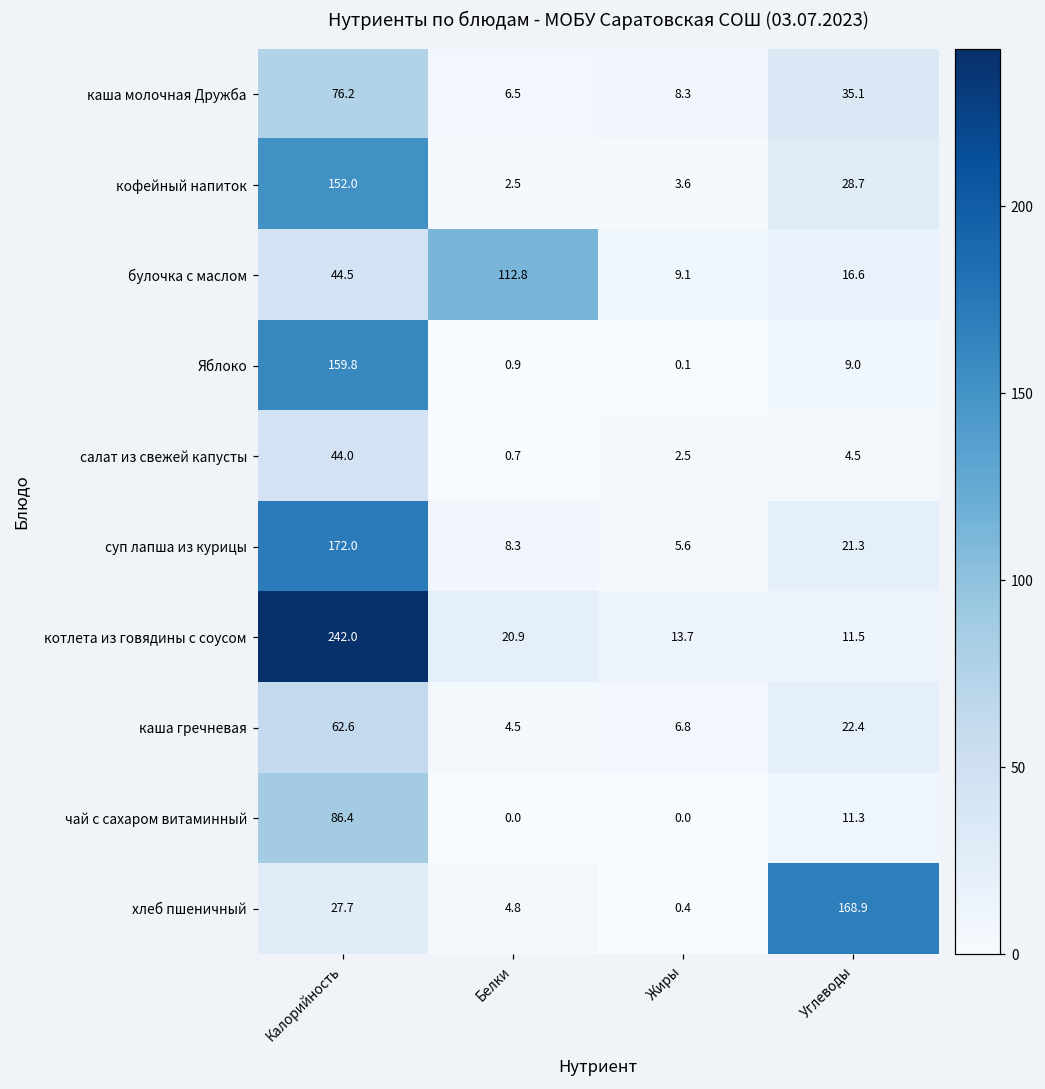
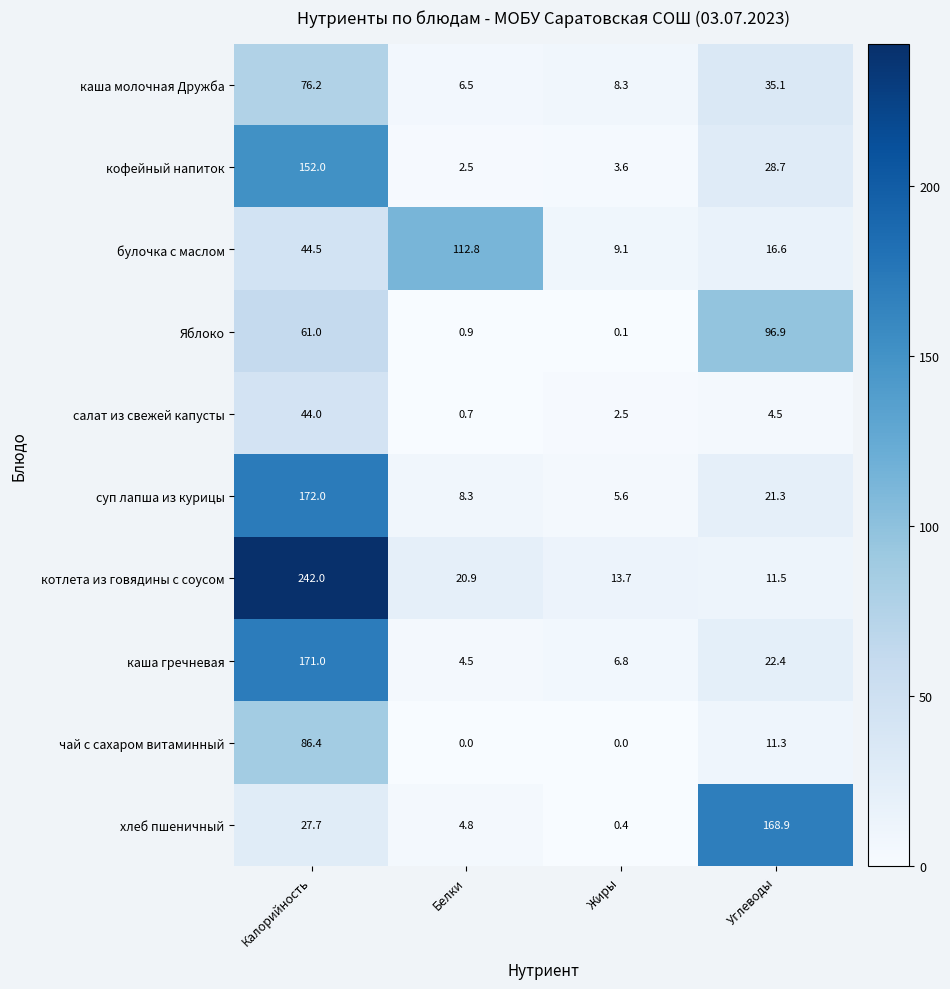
Яблоко, Калорийность: 159.8 -> 61.0
Яблоко, Углеводы: 9.0 -> 96.9
каша гречневая, Калорийность: 62.6 -> 171.0
